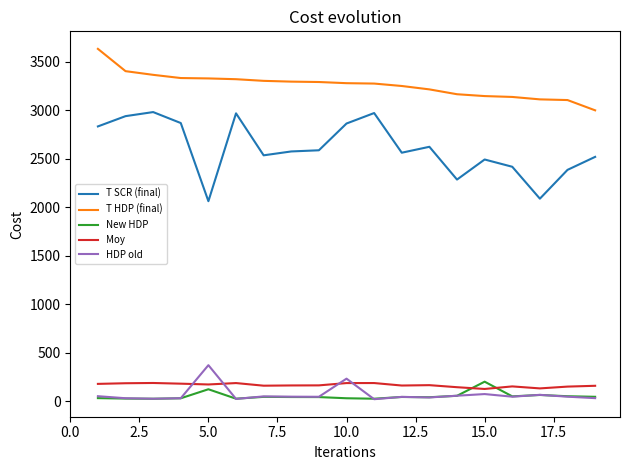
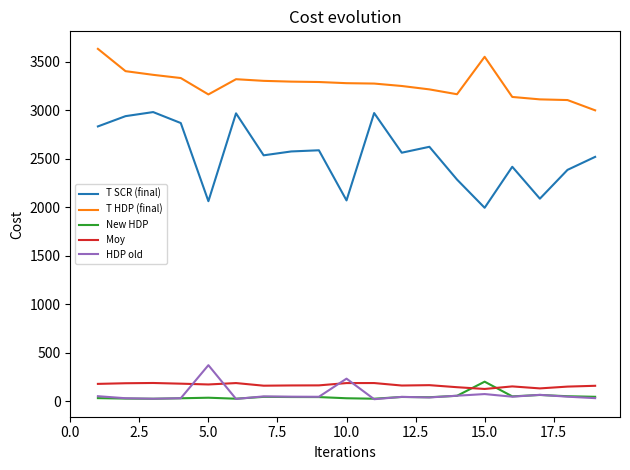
T HDP (final), 5.0: 3300 -> 3200
New HDP, 5.0: 100 -> 0
T SCR (final), 10.0: 2900 -> 2100
T SCR (final), 15.0: 2500 -> 2000
T HDP (final), 15.0: 3100 -> 3600
